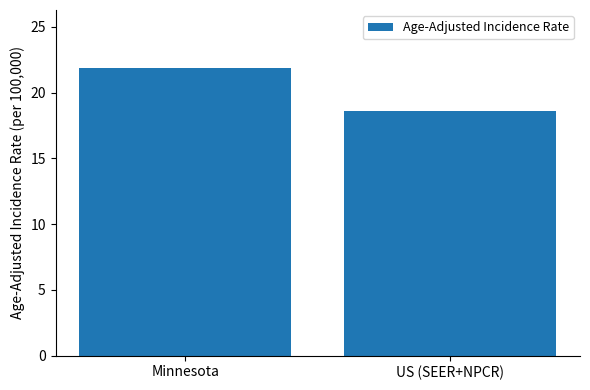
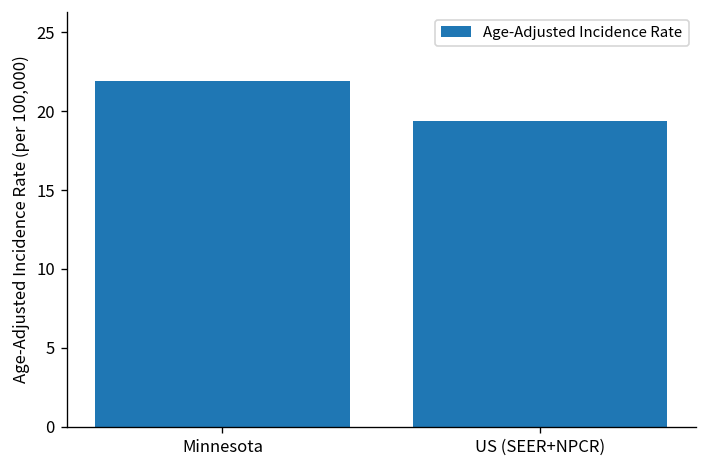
US (SEER+NPCR): 18.6 -> 19.4
